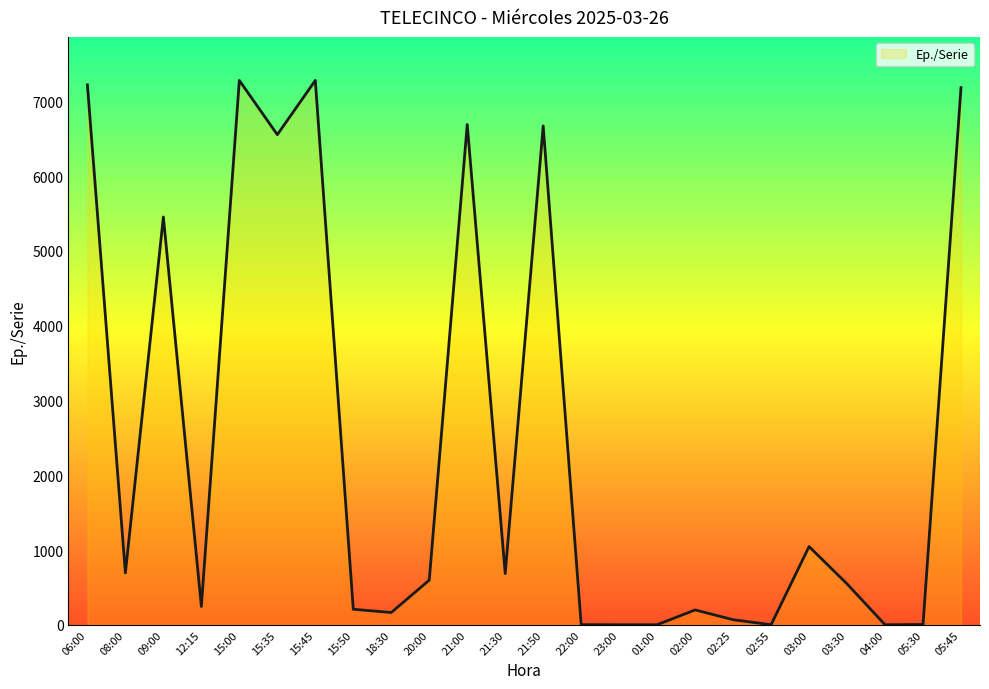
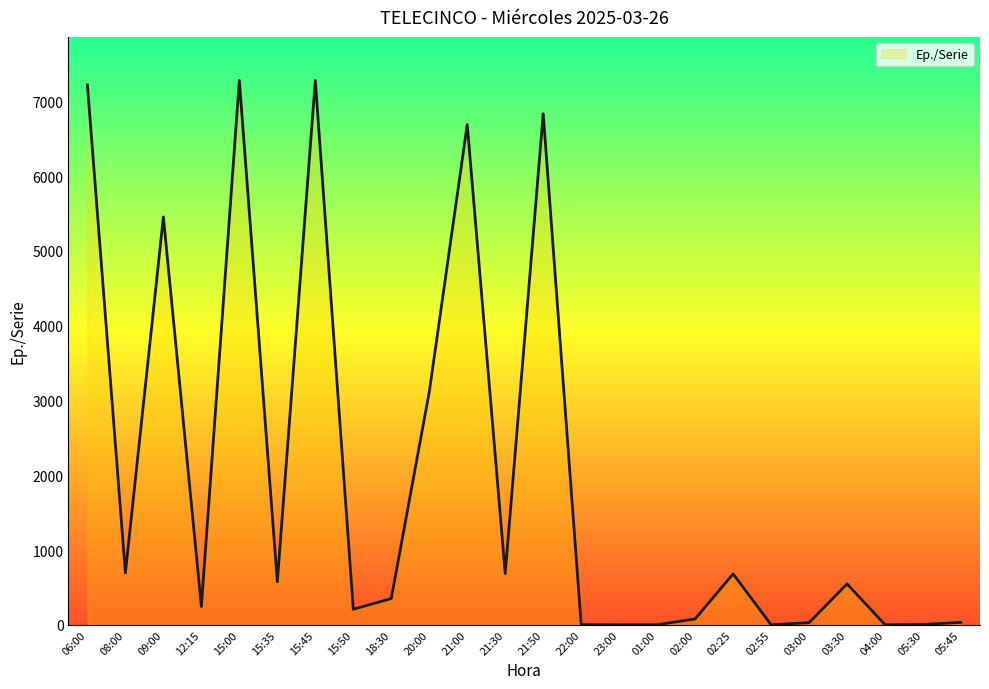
15:35: 6600 -> 600
18:30: 200 -> 400
20:00: 600 -> 3100
21:50: 6700 -> 6800
02:00: 200 -> 100
02:25: 100 -> 700
03:00: 1000 -> 0
05:45: 7200 -> 0
